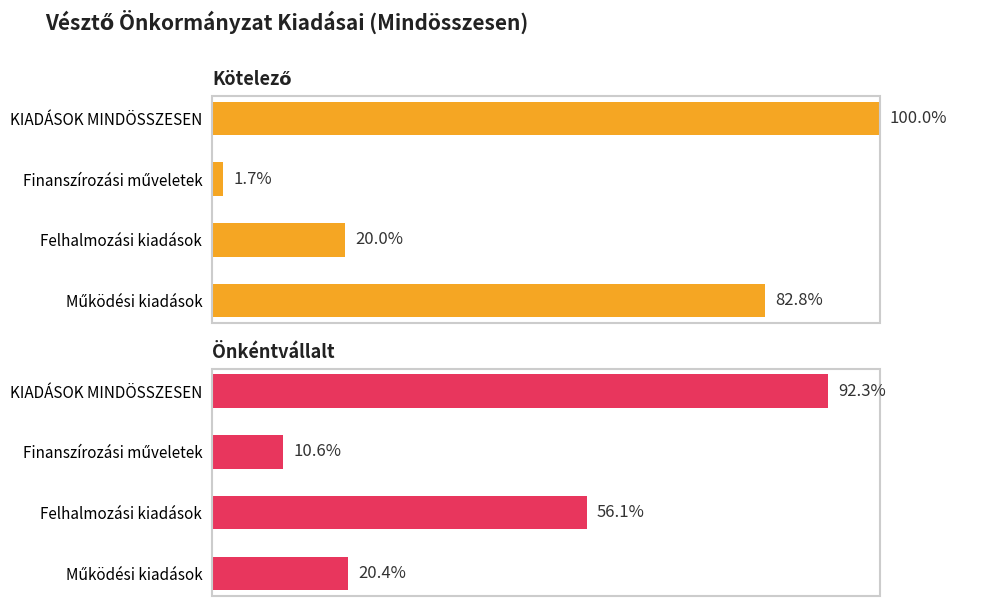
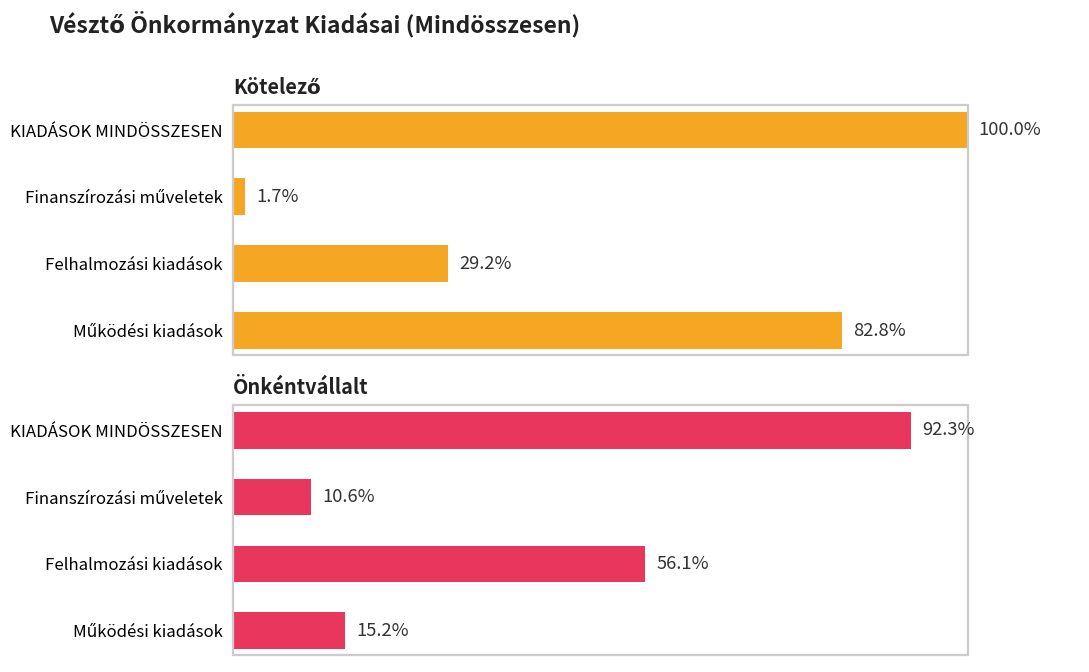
Kötelező, Felhalmozási kiadások: 20.0% -> 29.2%
Önkéntvállalt, Működési kiadások: 20.4% -> 15.2%
